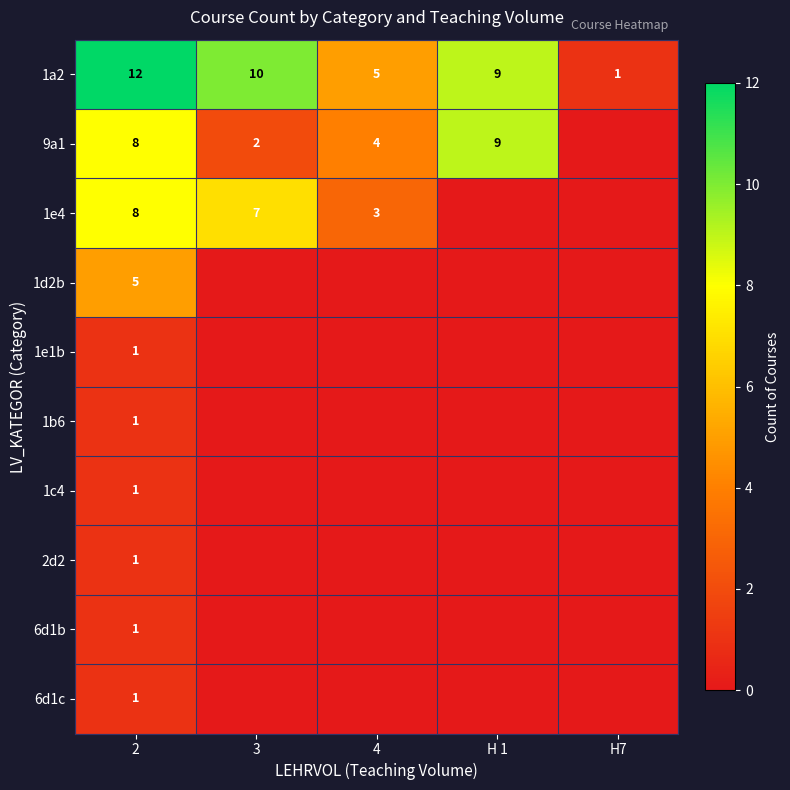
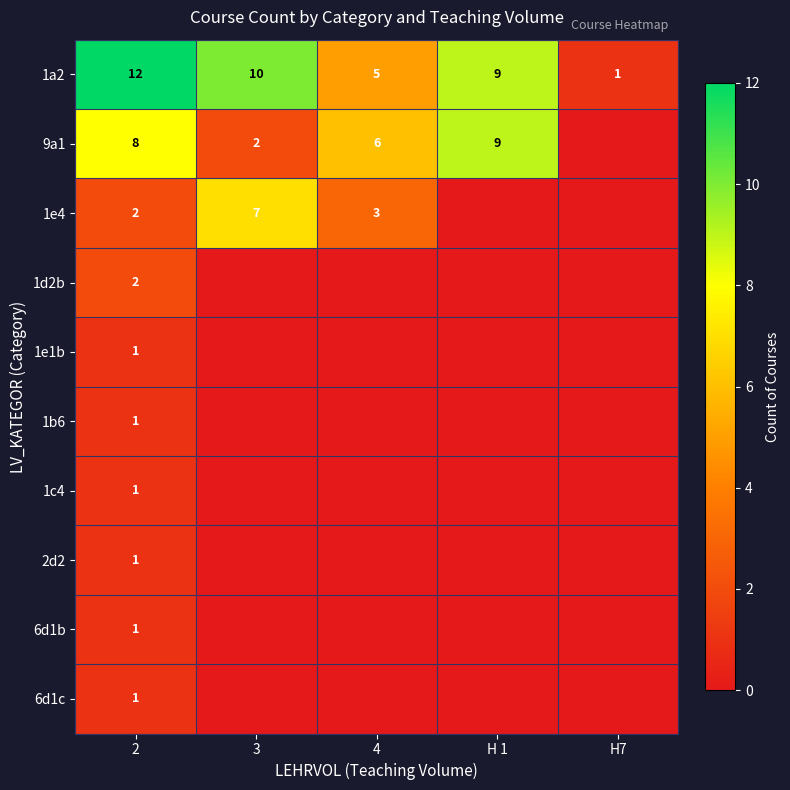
9a1, 4: 4 -> 6
1e4, 2: 8 -> 2
1d2b, 2: 5 -> 2
